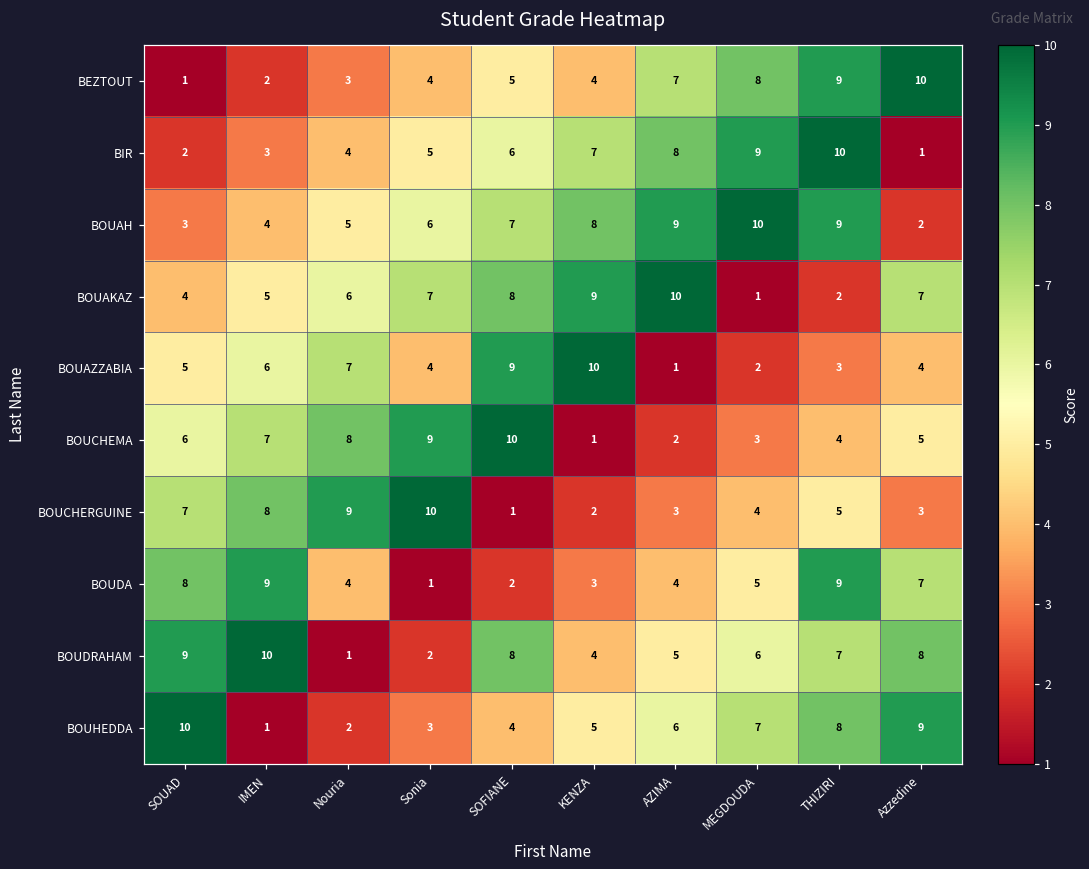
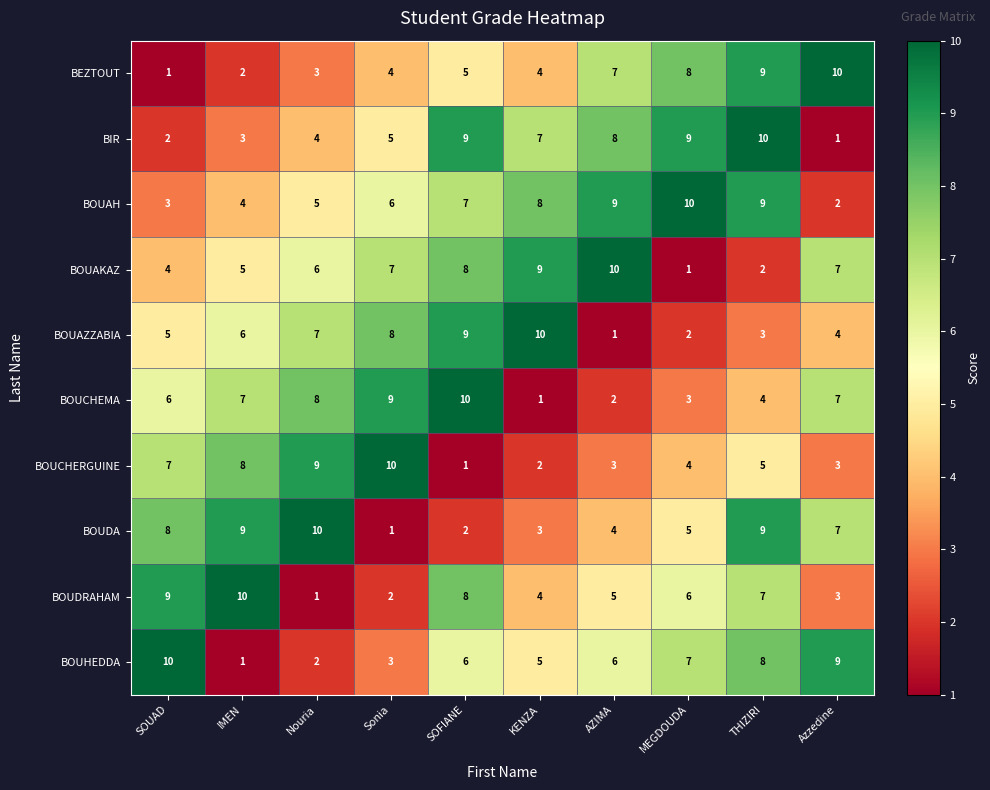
BIR, SOFIANE: 6 -> 9
BOUAZZABIA, Sonia: 4 -> 8
BOUCHEMA, Azzedine: 5 -> 7
BOUDA, Nouria: 4 -> 10
BOUDRAHAM, Azzedine: 8 -> 3
BOUHEDDA, SOFIANE: 4 -> 6
